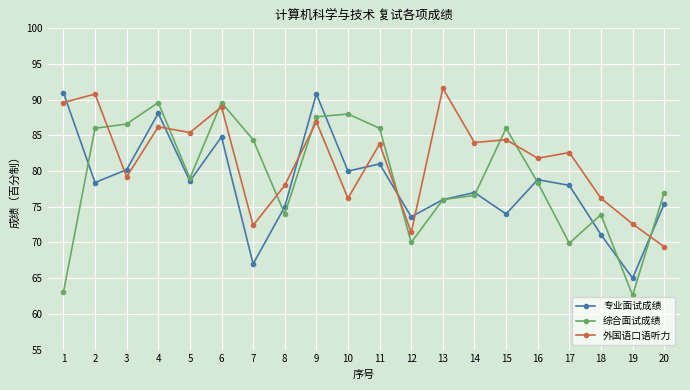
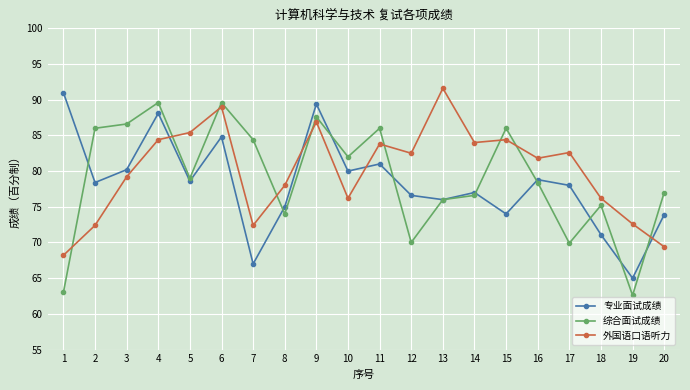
外国语口语听力, 1: 90 -> 68
外国语口语听力, 2: 91 -> 72
外国语口语听力, 4: 86 -> 84
专业面试成绩, 9: 91 -> 89
综合面试成绩, 10: 88 -> 82
专业面试成绩, 12: 74 -> 77
外国语口语听力, 12: 71 -> 83
综合面试成绩, 18: 74 -> 75
专业面试成绩, 20: 75 -> 74
